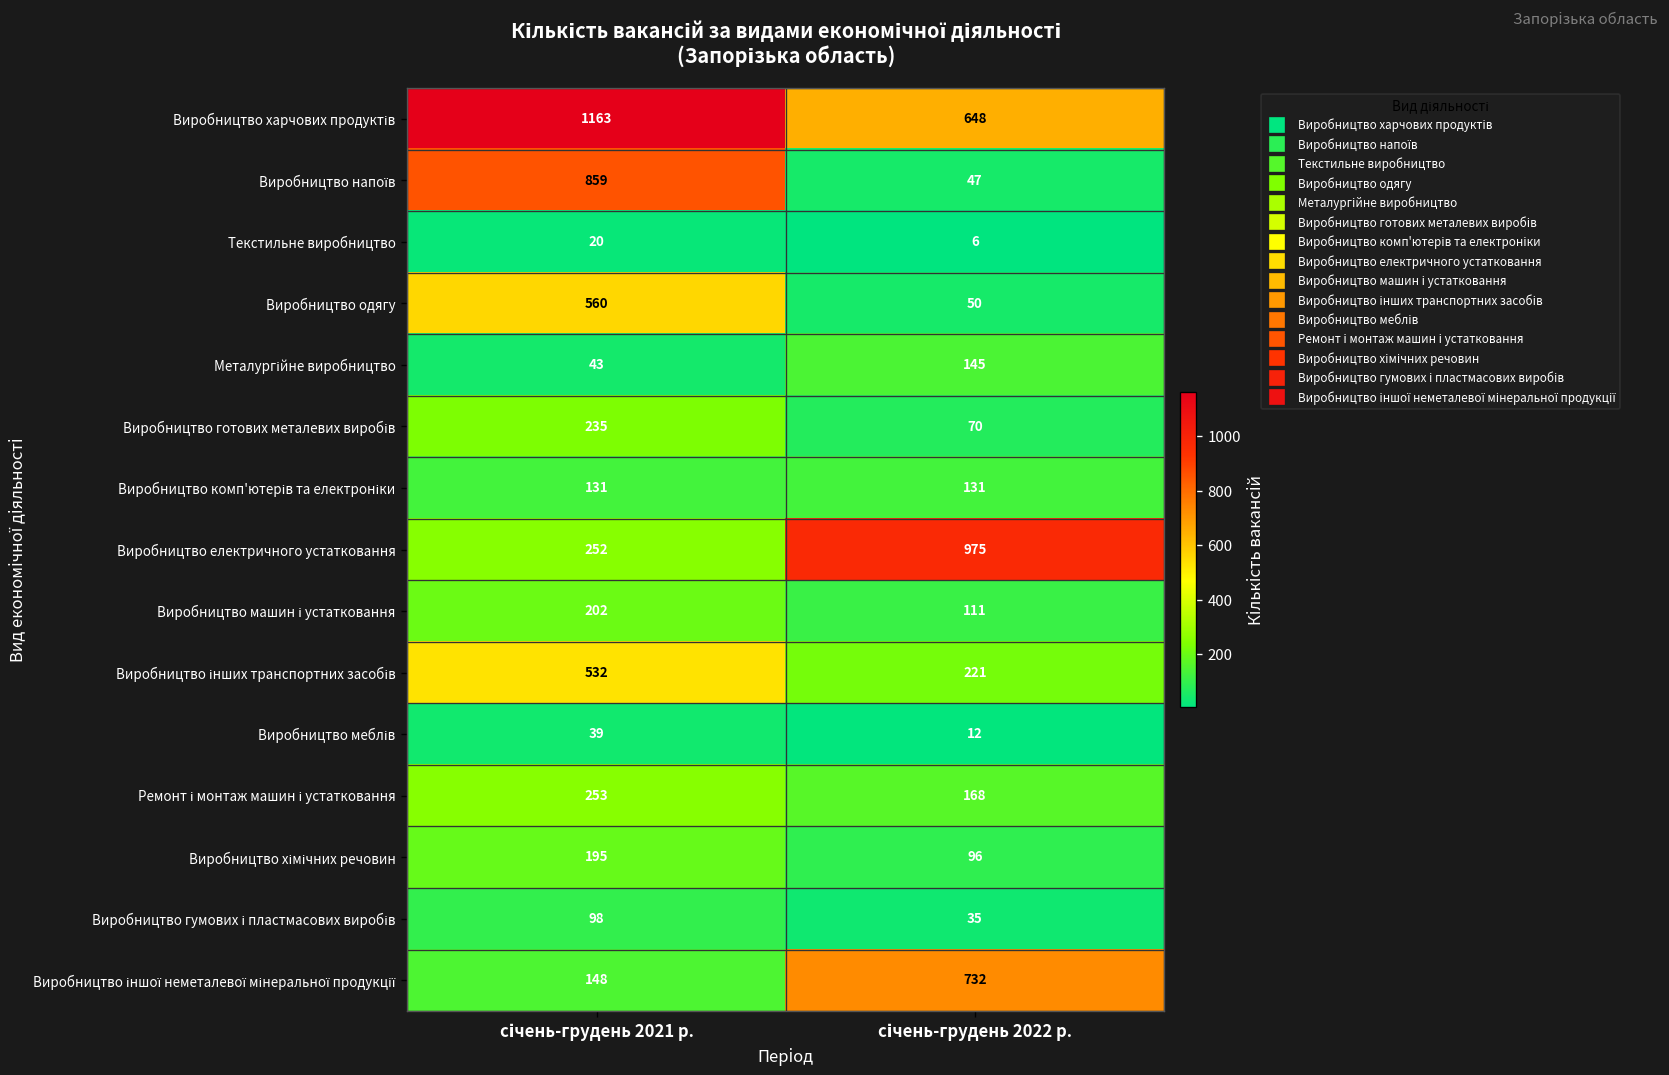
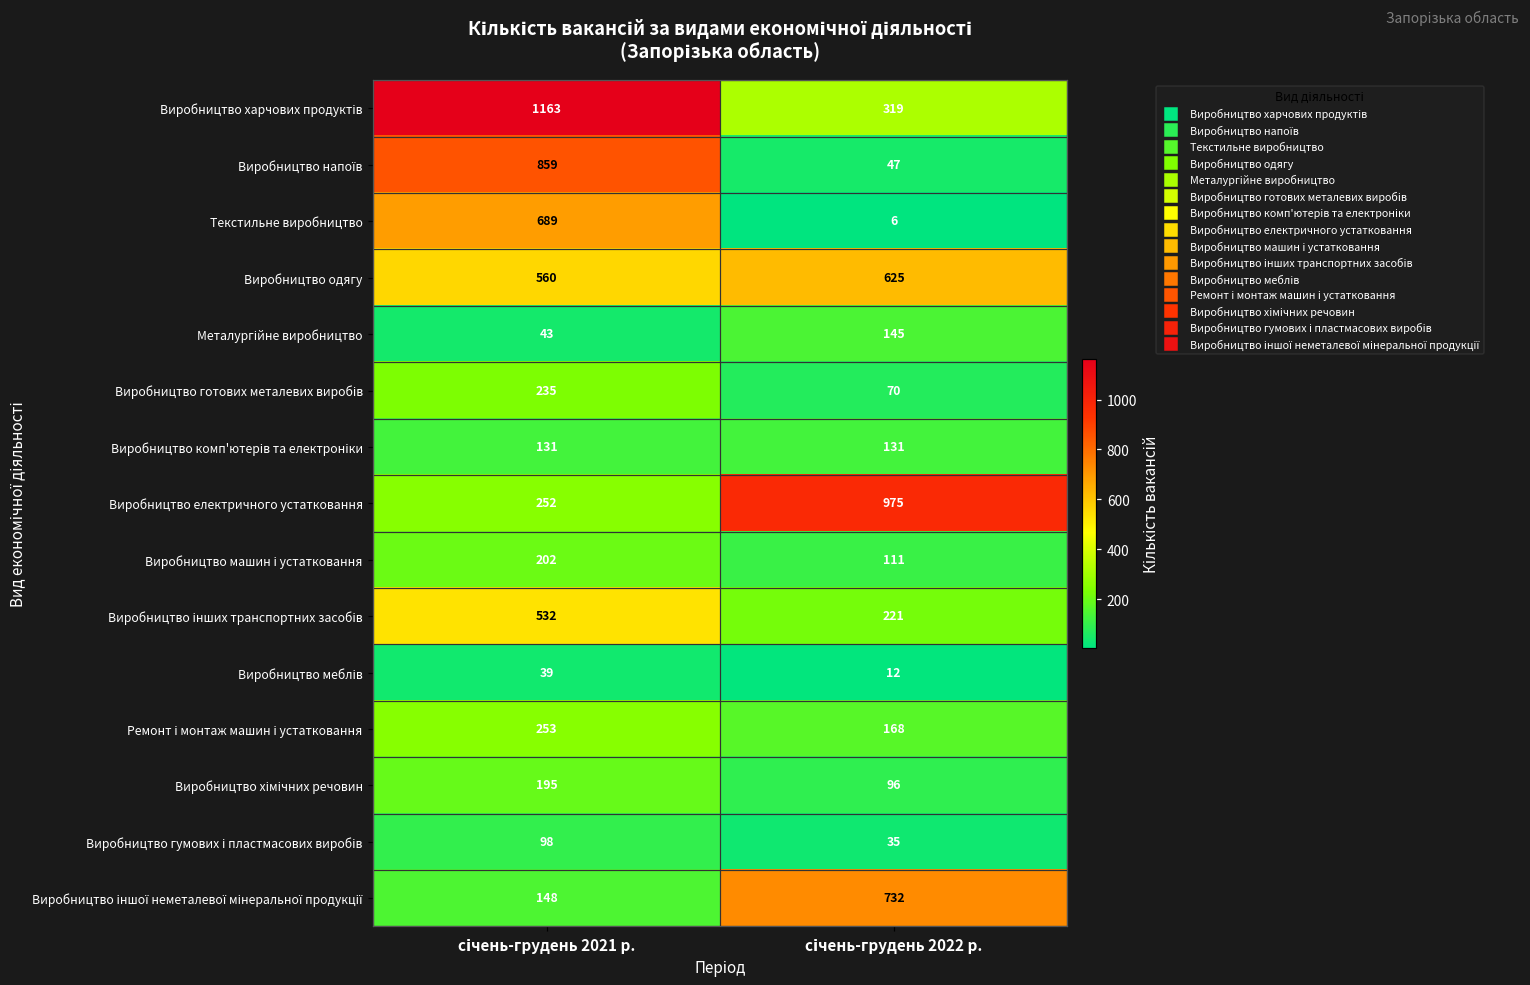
Виробництво харчових продуктів, січень-грудень 2022 р.: 648 -> 319
Текстильне виробництво, січень-грудень 2021 р.: 20 -> 689
Виробництво одягу, січень-грудень 2022 р.: 50 -> 625
